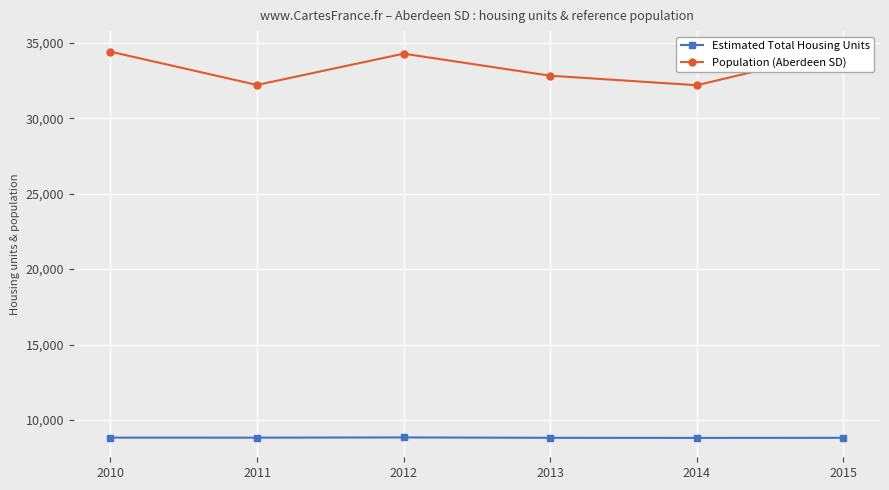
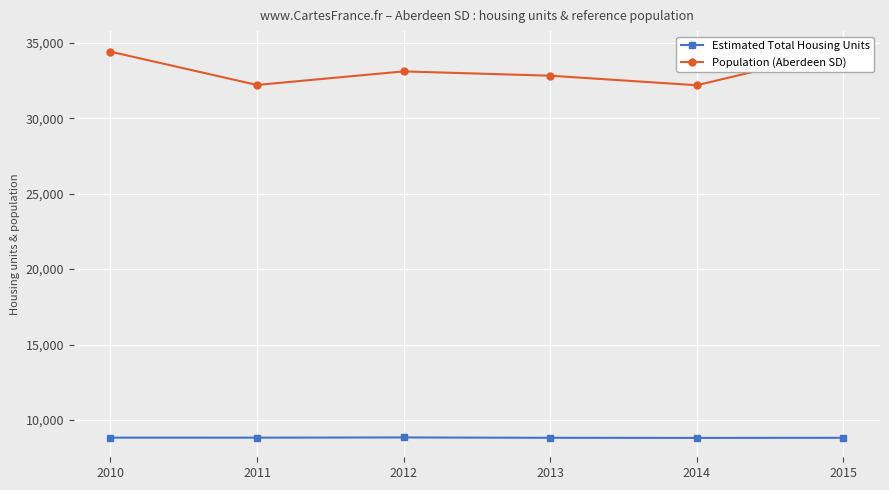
Population (Aberdeen SD), 2012: 34,300 -> 33,100
